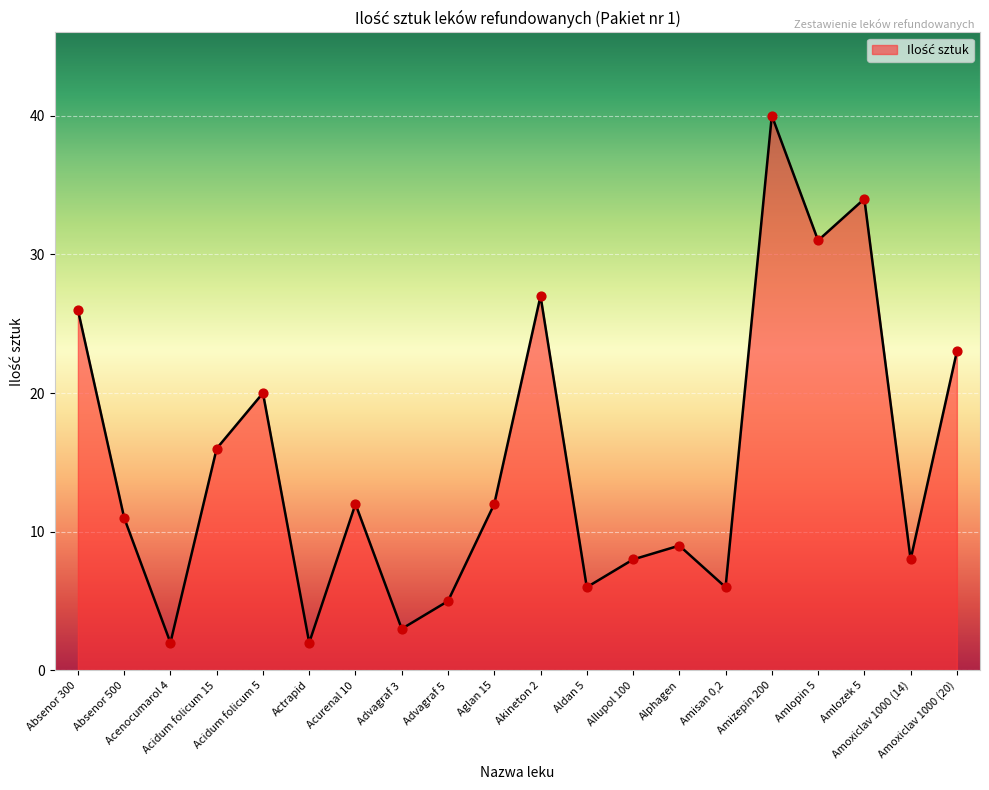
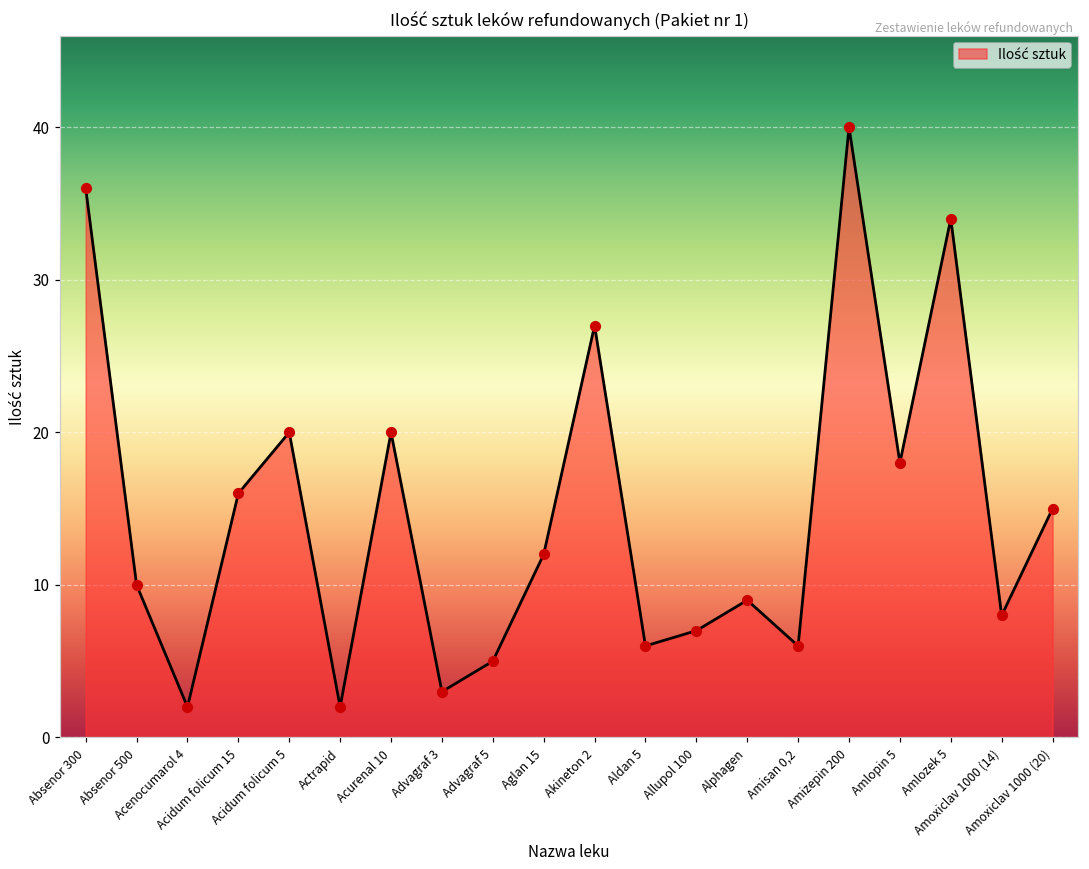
Absenor 300: 26 -> 36
Absenor 500: 11 -> 10
Acurenal 10: 12 -> 20
Allupol 100: 8 -> 7
Amlopin 5: 31 -> 18
Amoxiclav 1000 (20): 23 -> 15
